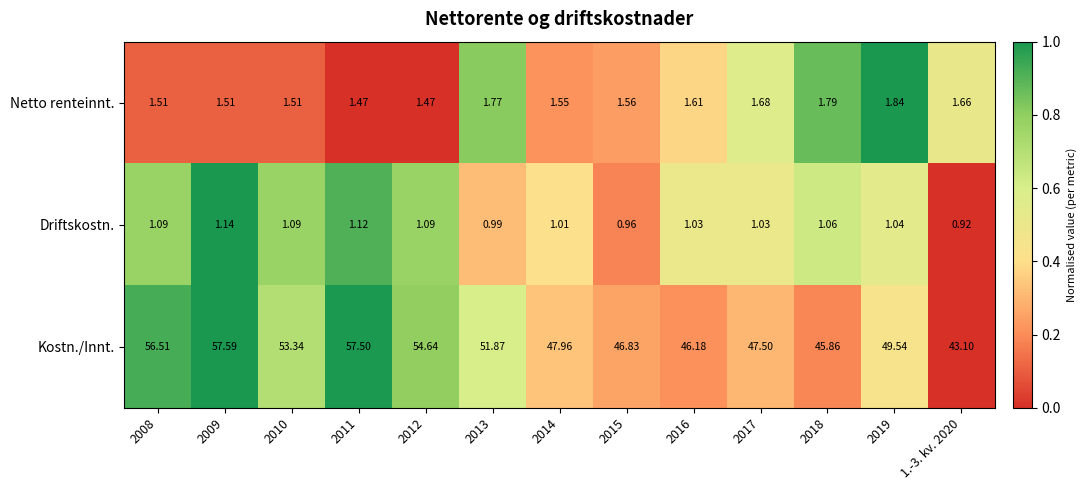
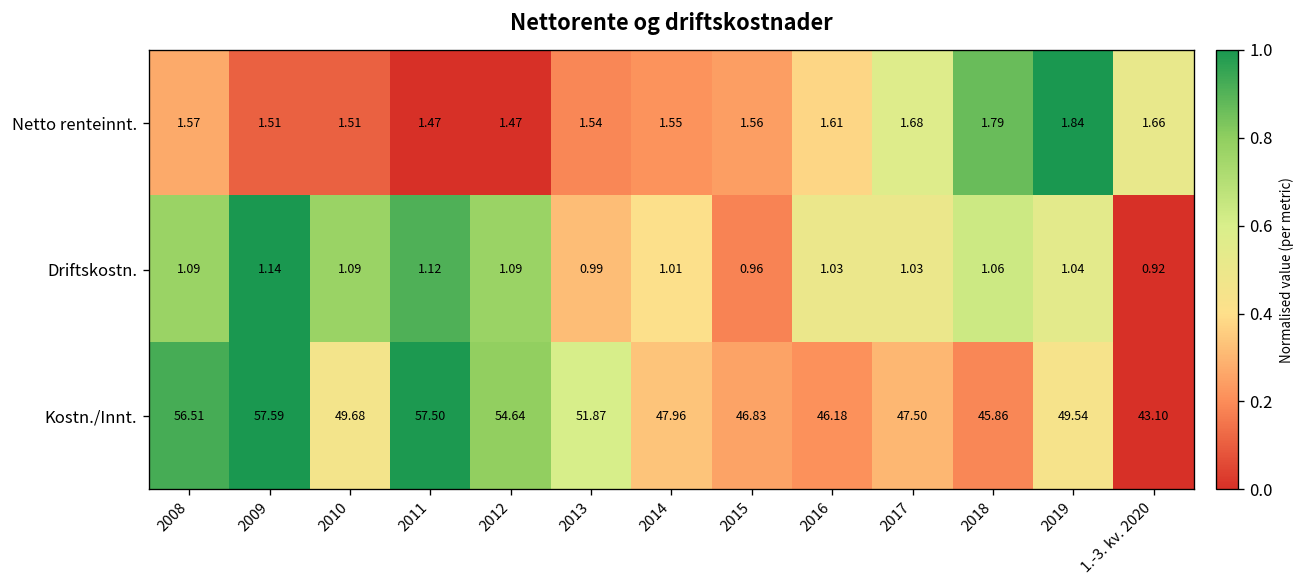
Netto renteinnt., 2008: 1.51 -> 1.57
Netto renteinnt., 2013: 1.77 -> 1.54
Kostn./Innt., 2010: 53.34 -> 49.68
